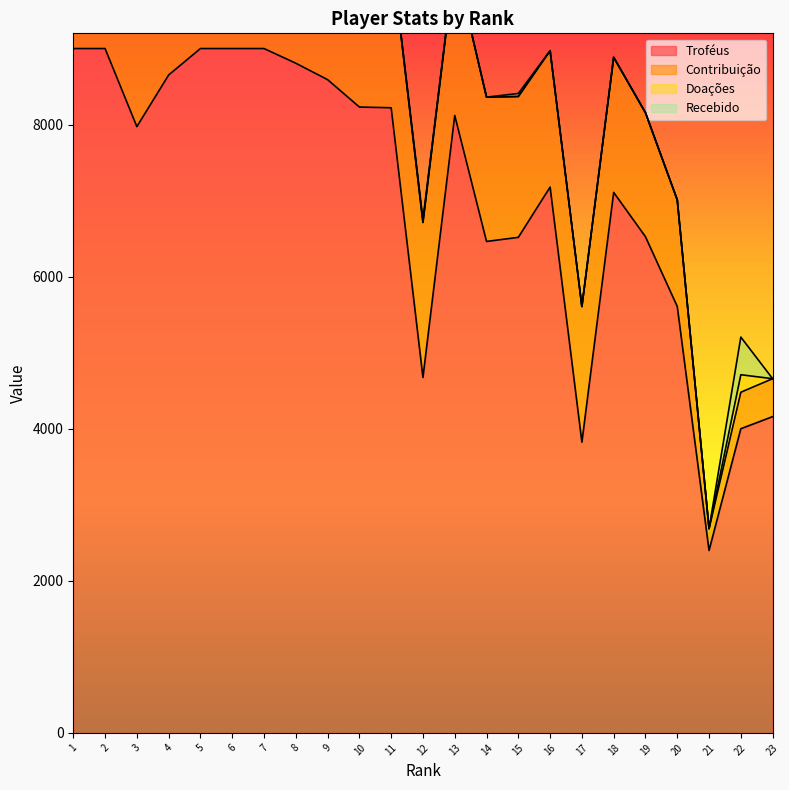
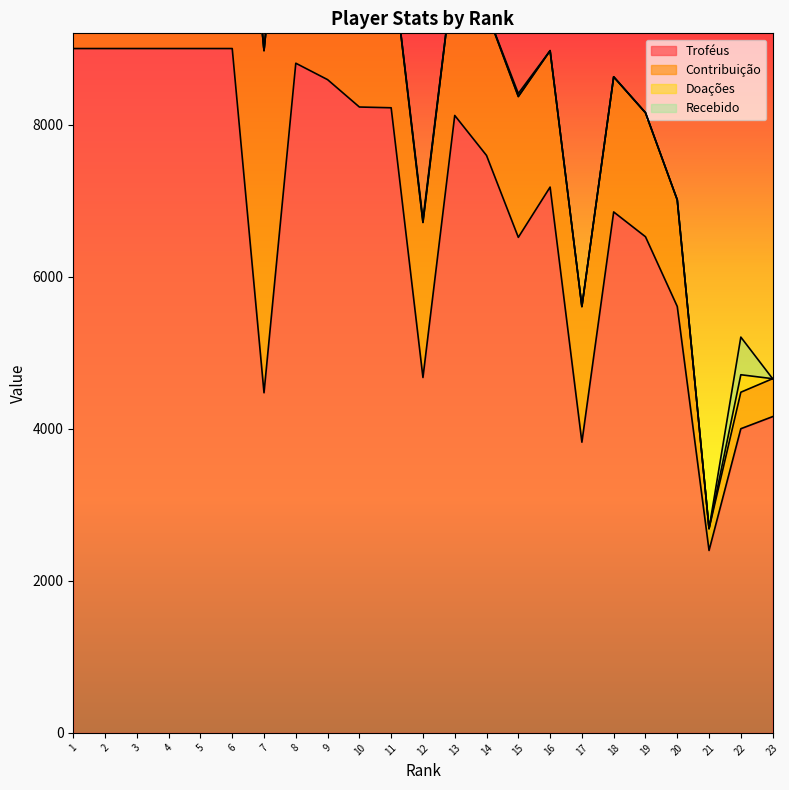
Troféus, 3: 8000 -> 9000
Troféus, 4: 8700 -> 9000
Troféus, 7: 9000 -> 4500
Troféus, 14: 6500 -> 7600
Troféus, 18: 7100 -> 6900
